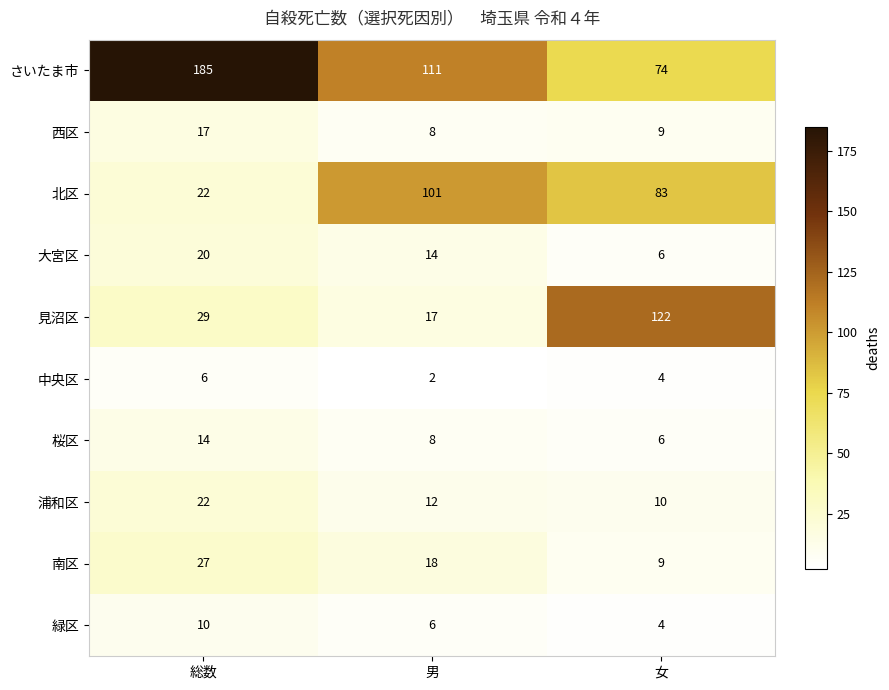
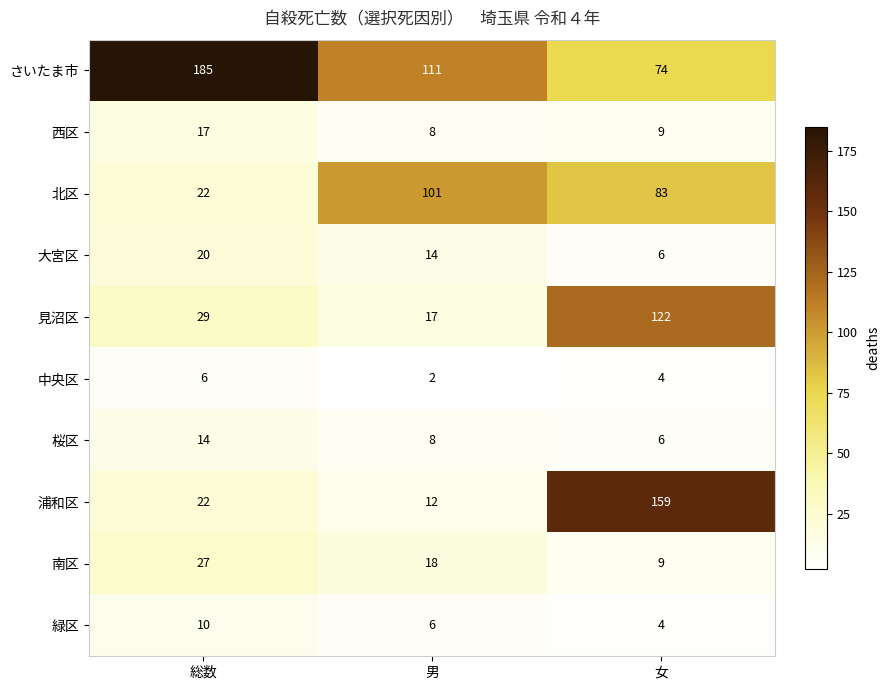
浦和区, 女: 10 -> 159
